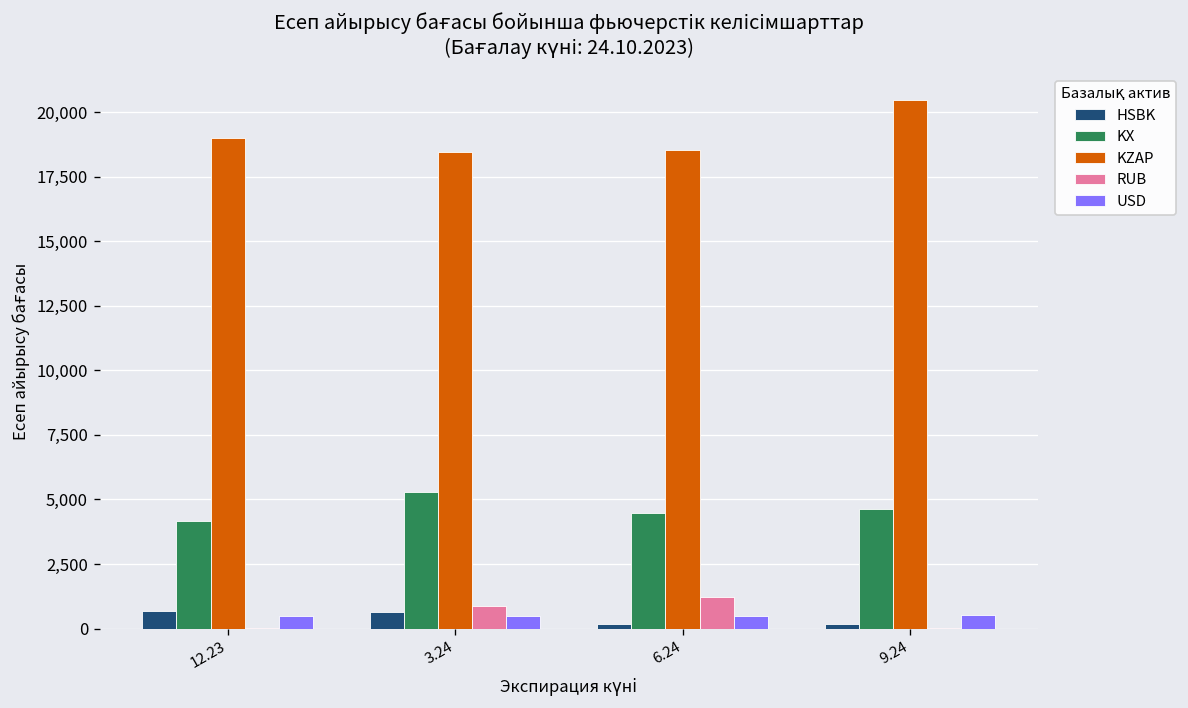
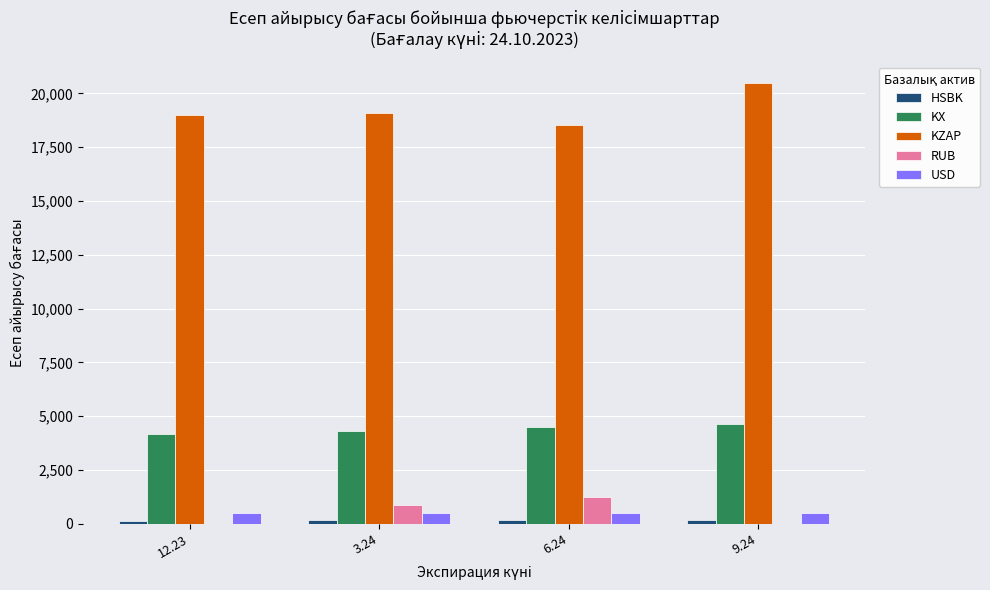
HSBK, 12.23: 700 -> 200
HSBK, 3.24: 600 -> 200
KX, 3.24: 5,300 -> 4,300
KZAP, 3.24: 18,500 -> 19,100
